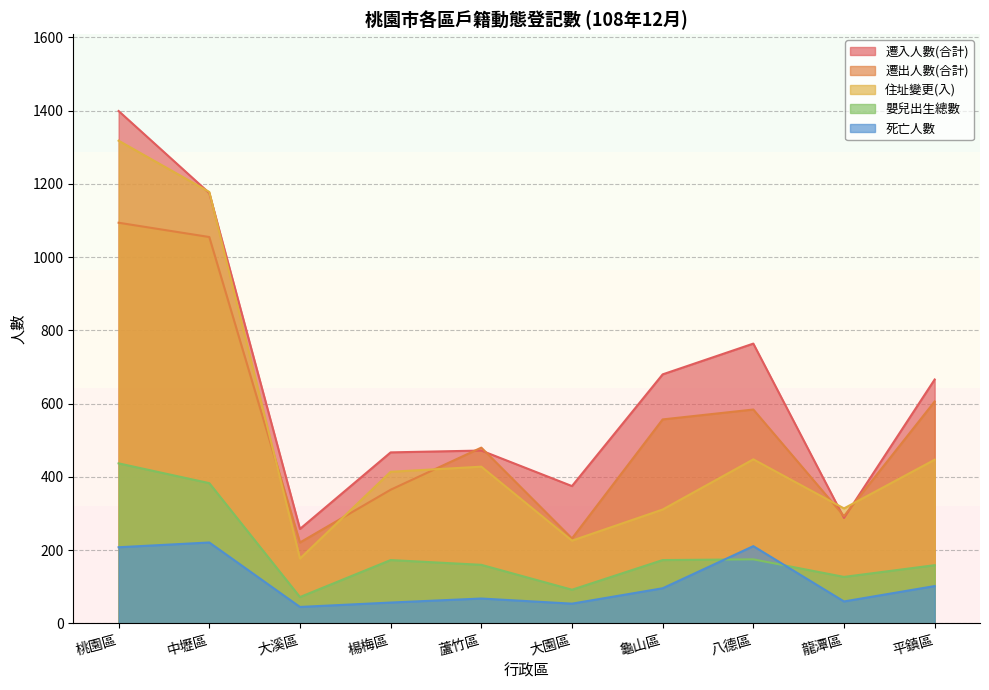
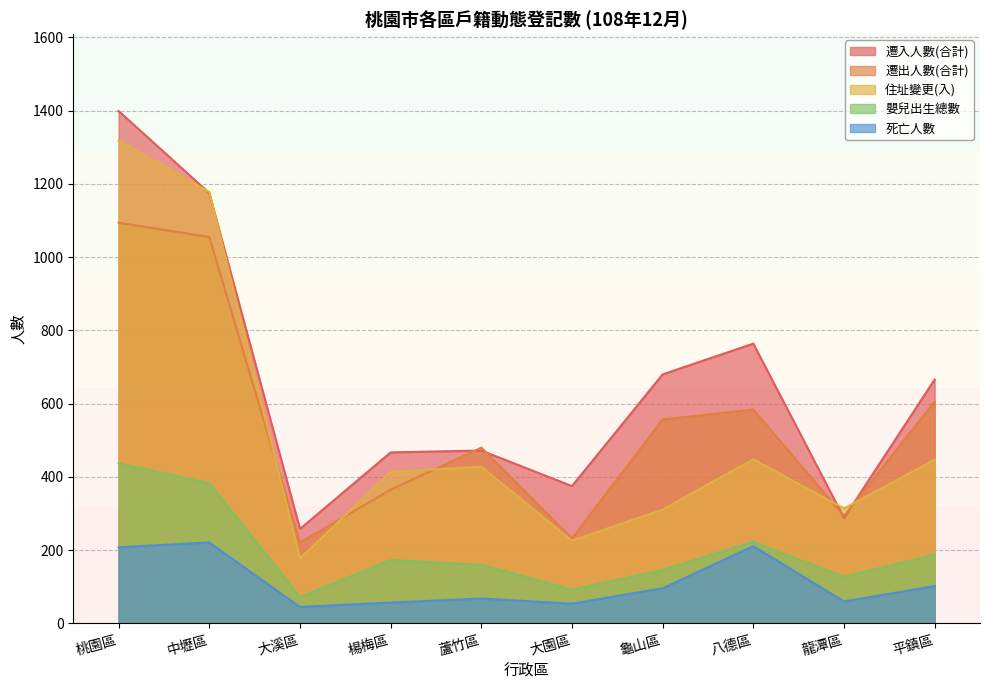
嬰兒出生總數, 龜山區: 170 -> 150
嬰兒出生總數, 八德區: 180 -> 220
嬰兒出生總數, 平鎮區: 160 -> 190
